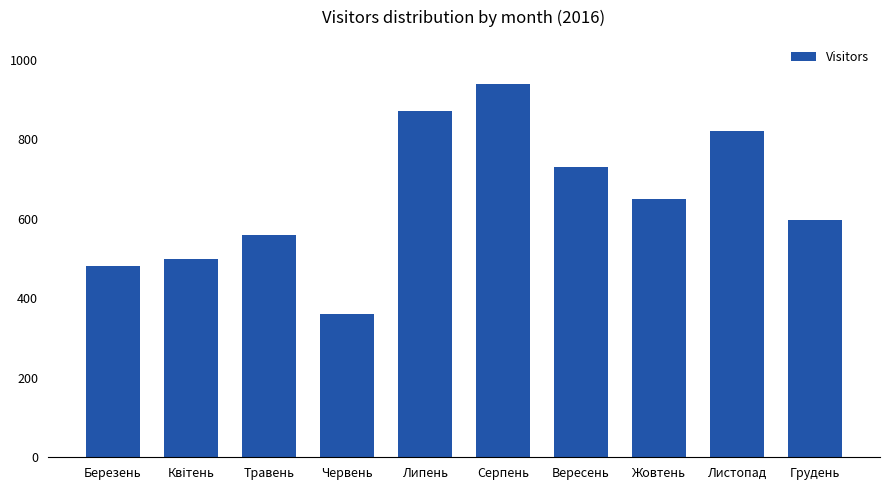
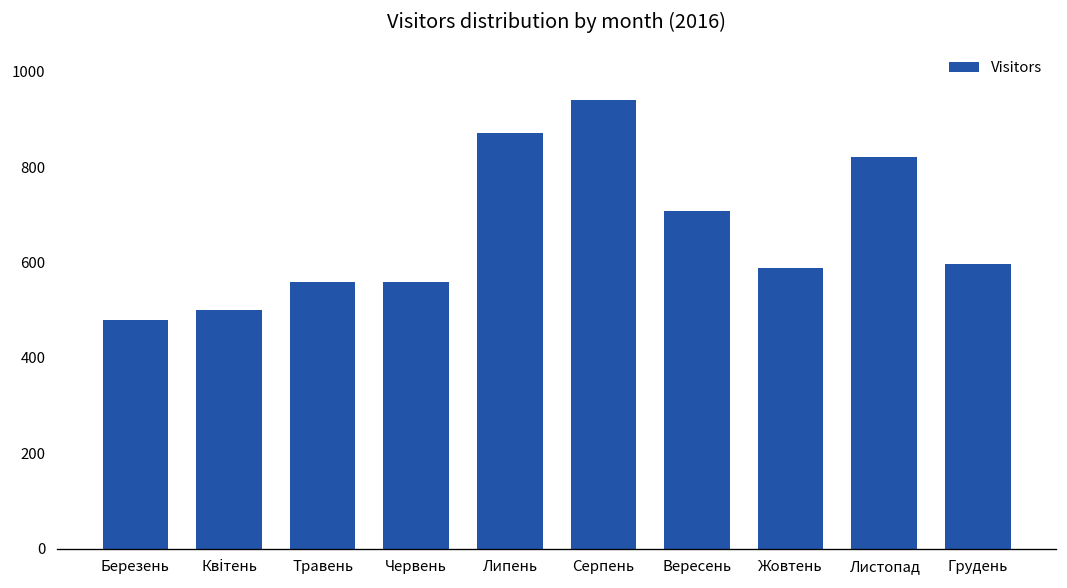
Червень: 360 -> 560
Вересень: 730 -> 710
Жовтень: 650 -> 590
